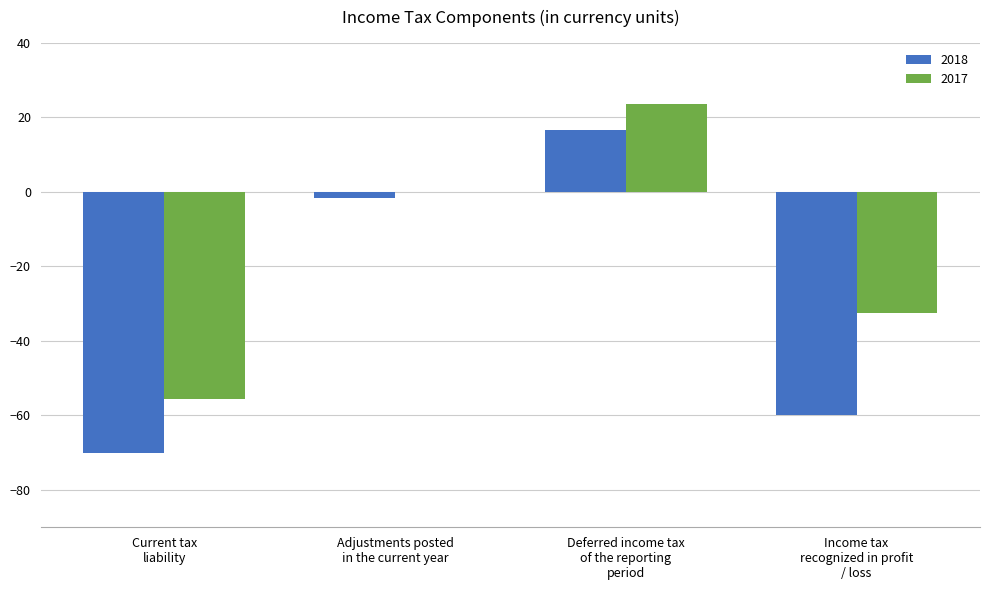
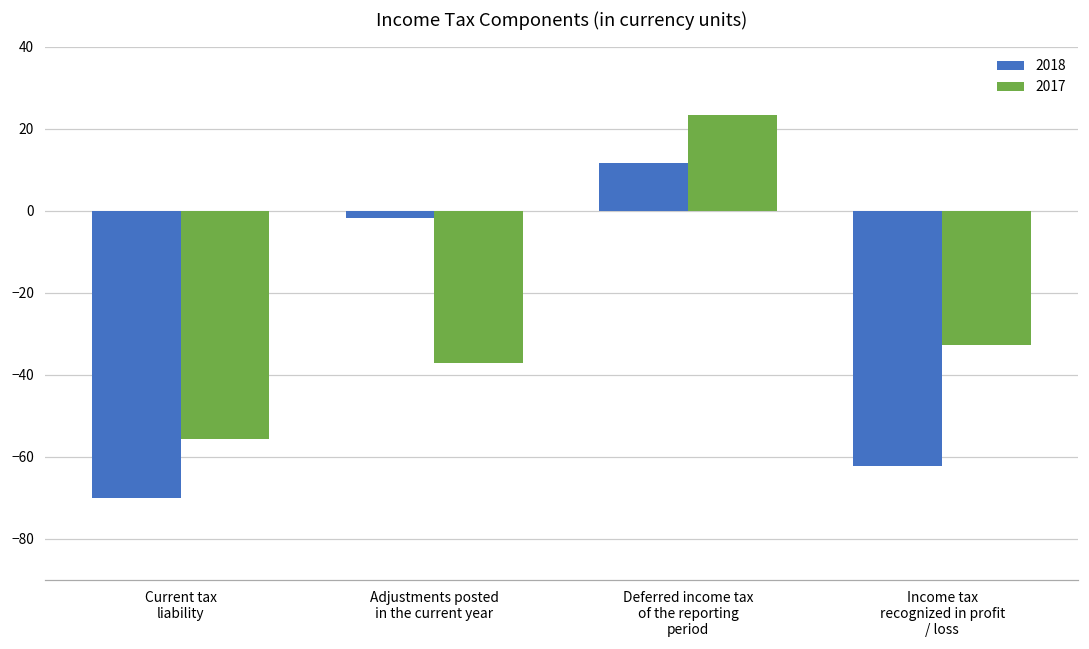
2017, Adjustments posted in the current year: 0 -> -37
2018, Deferred income tax of the reporting period: 17 -> 12
2018, Income tax recognized in profit / loss: -60 -> -62
